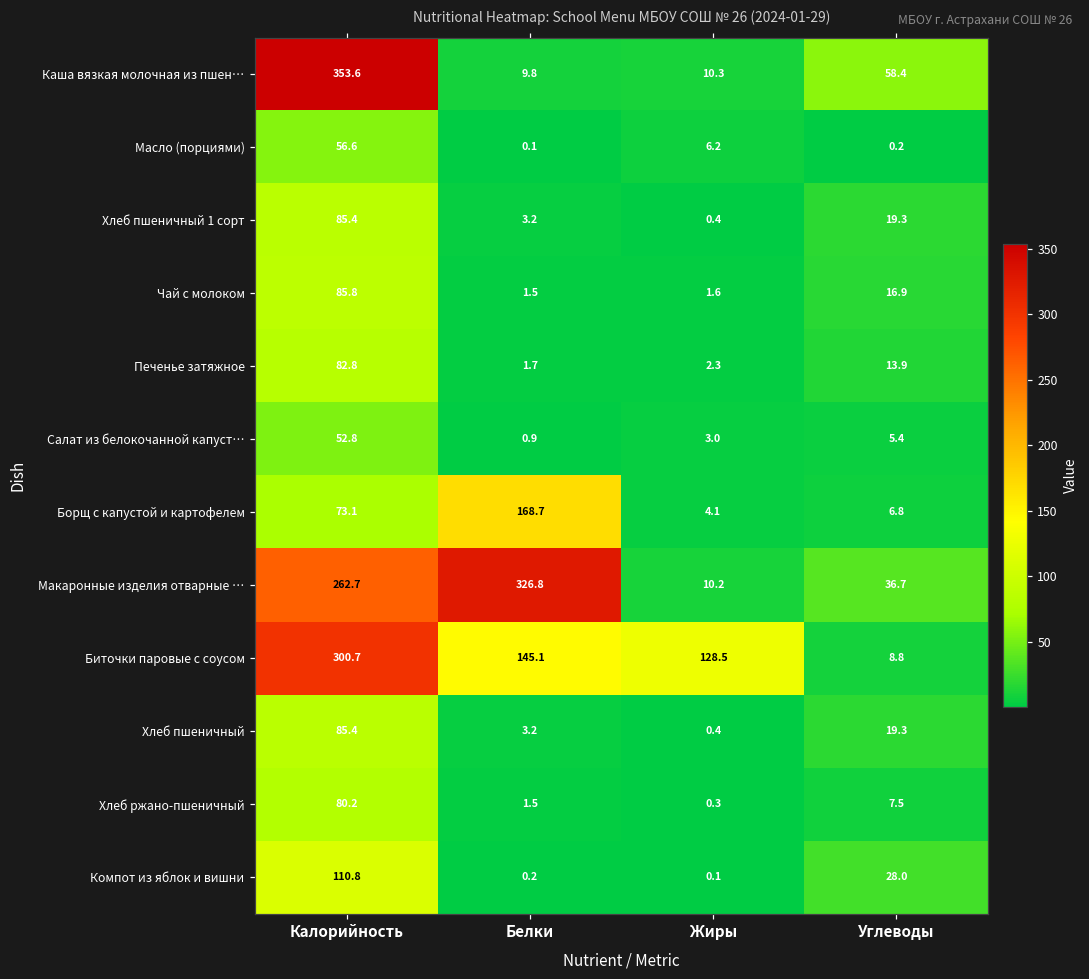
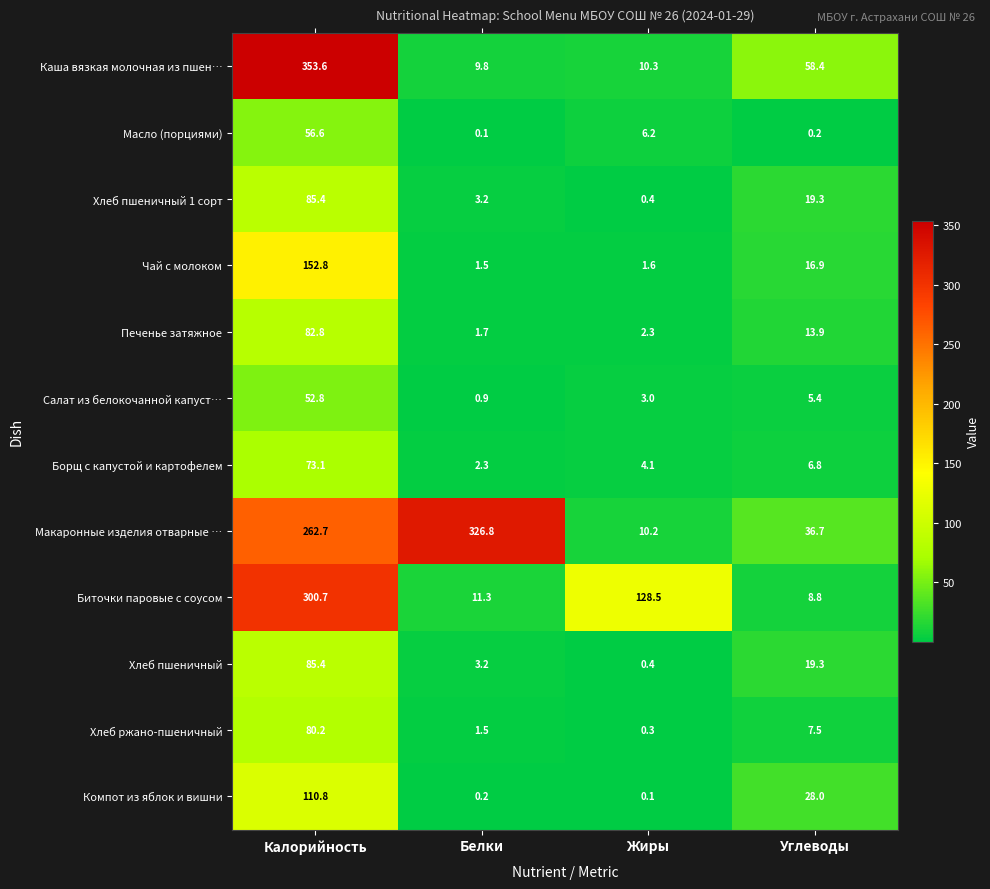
Чай с молоком, Калорийность: 85.8 -> 152.8
Борщ с капустой и картофелем, Белки: 168.7 -> 2.3
Биточки паровые с соусом, Белки: 145.1 -> 11.3
